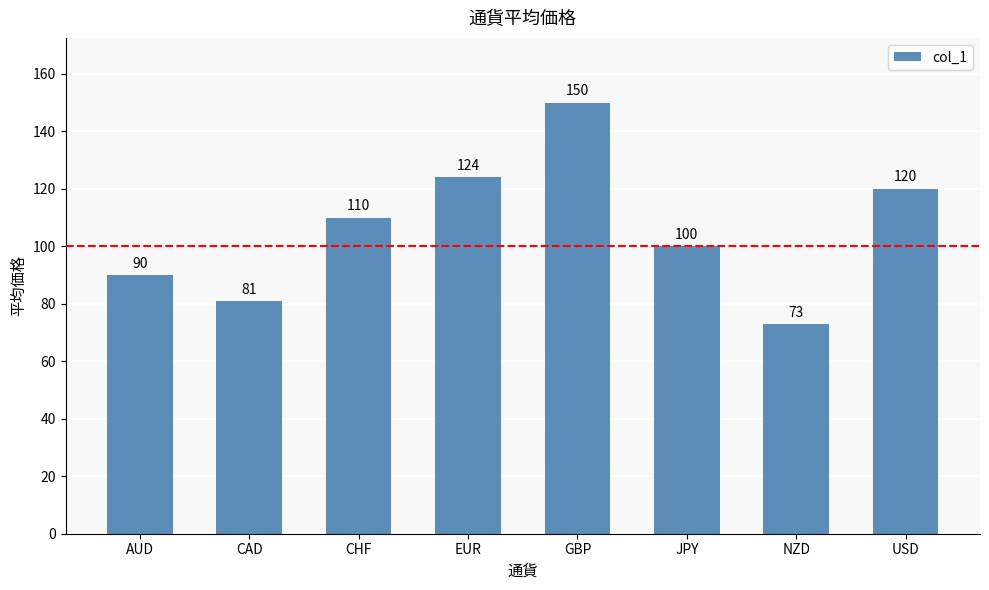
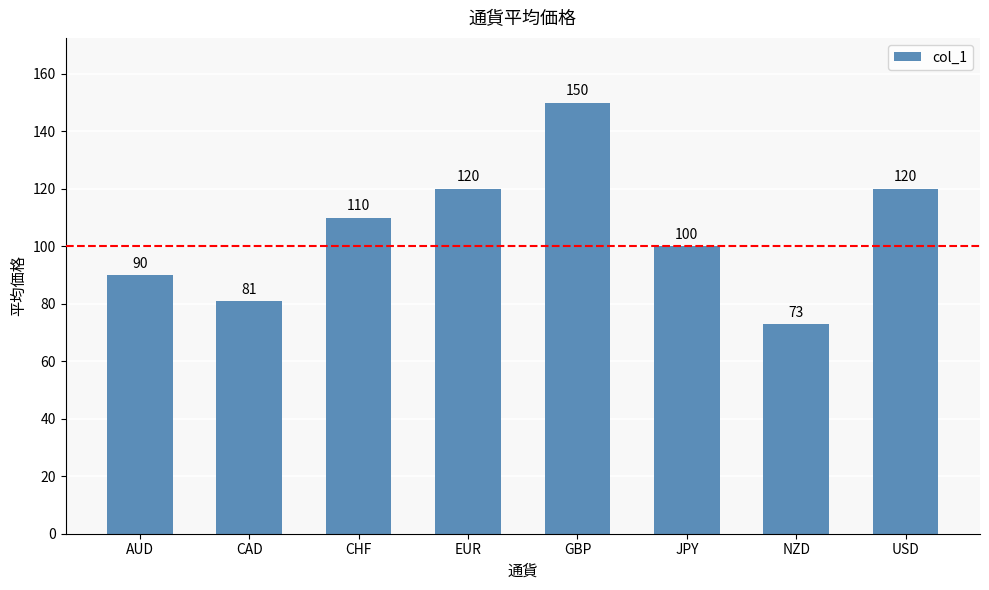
EUR: 124 -> 120
